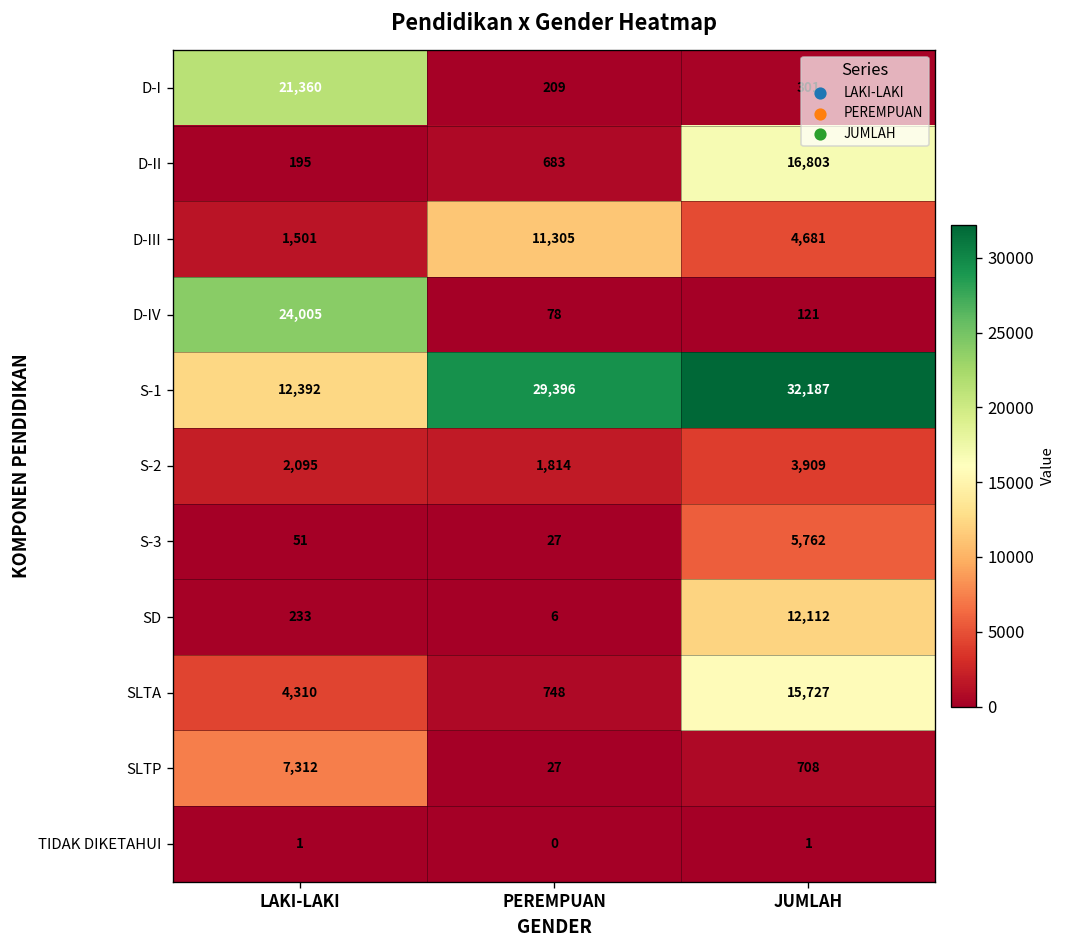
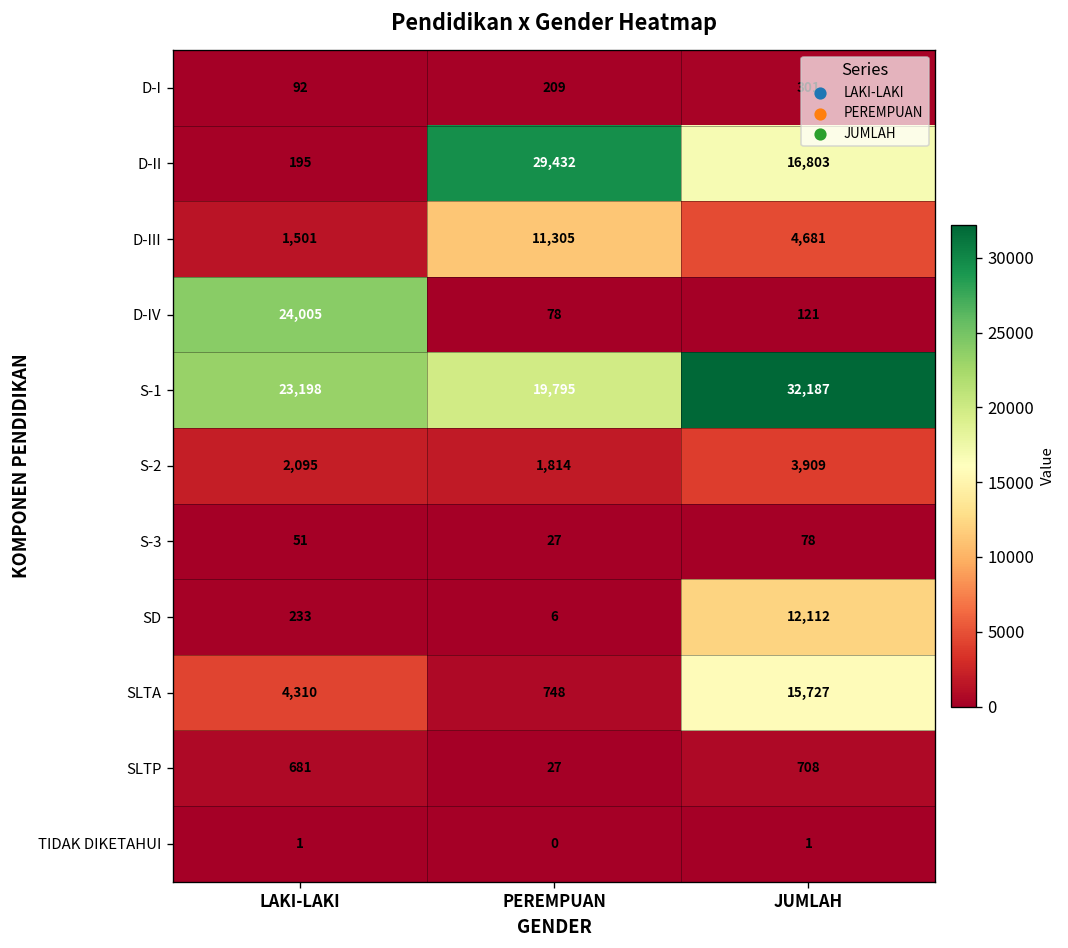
D-I, LAKI-LAKI: 21,360 -> 92
D-II, PEREMPUAN: 683 -> 29,432
S-1, LAKI-LAKI: 12,392 -> 23,198
S-1, PEREMPUAN: 29,396 -> 19,795
S-3, JUMLAH: 5,762 -> 78
SLTP, LAKI-LAKI: 7,312 -> 681
